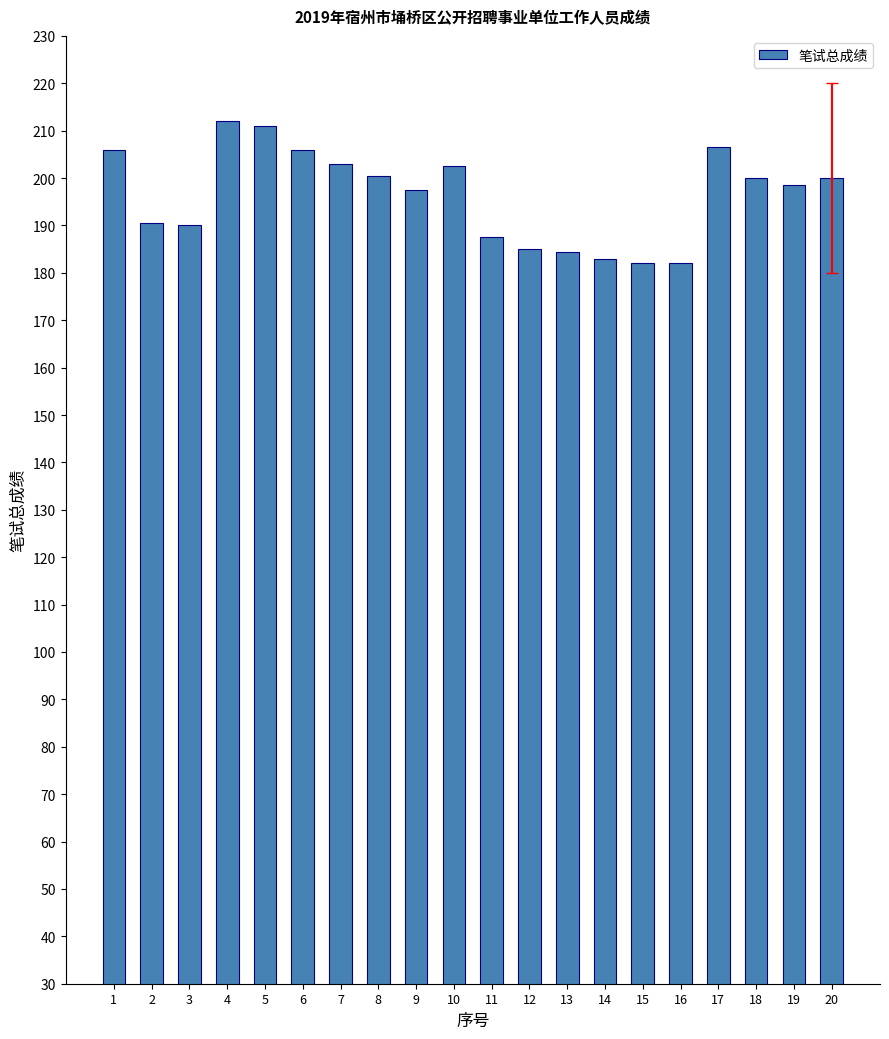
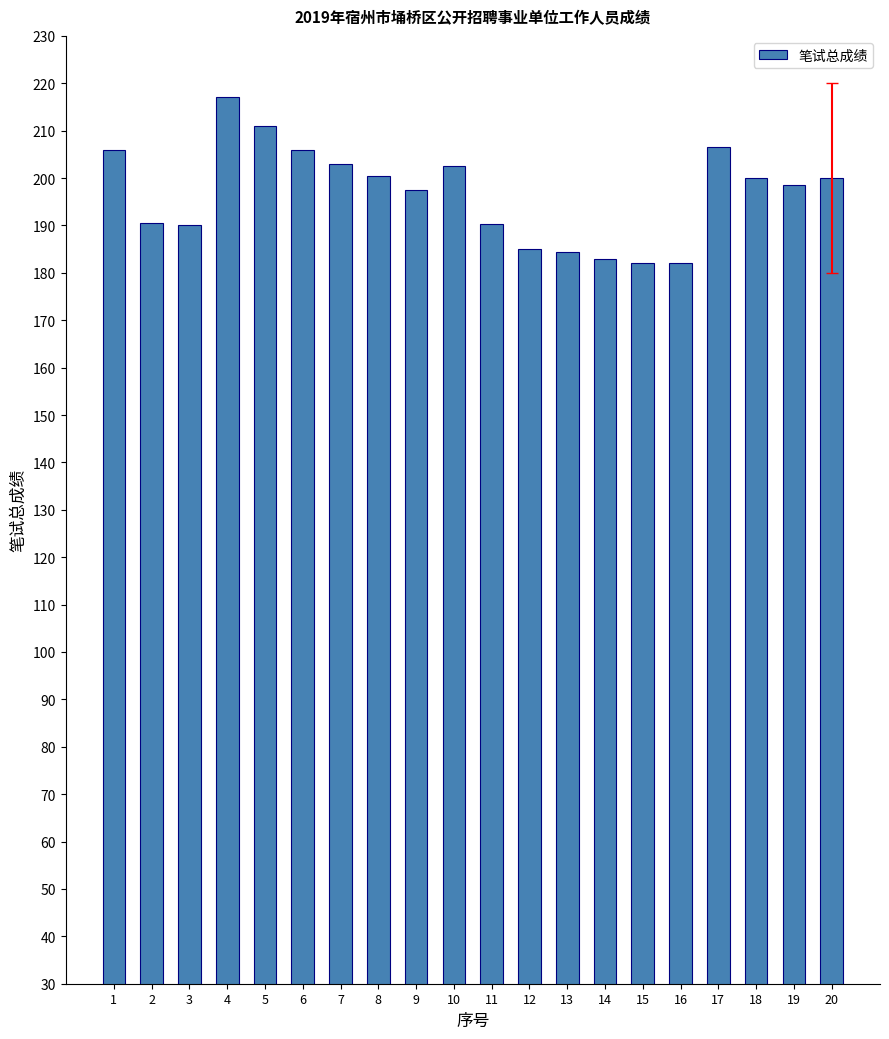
笔试总成绩, 4: 212 -> 217
笔试总成绩, 11: 188 -> 190
